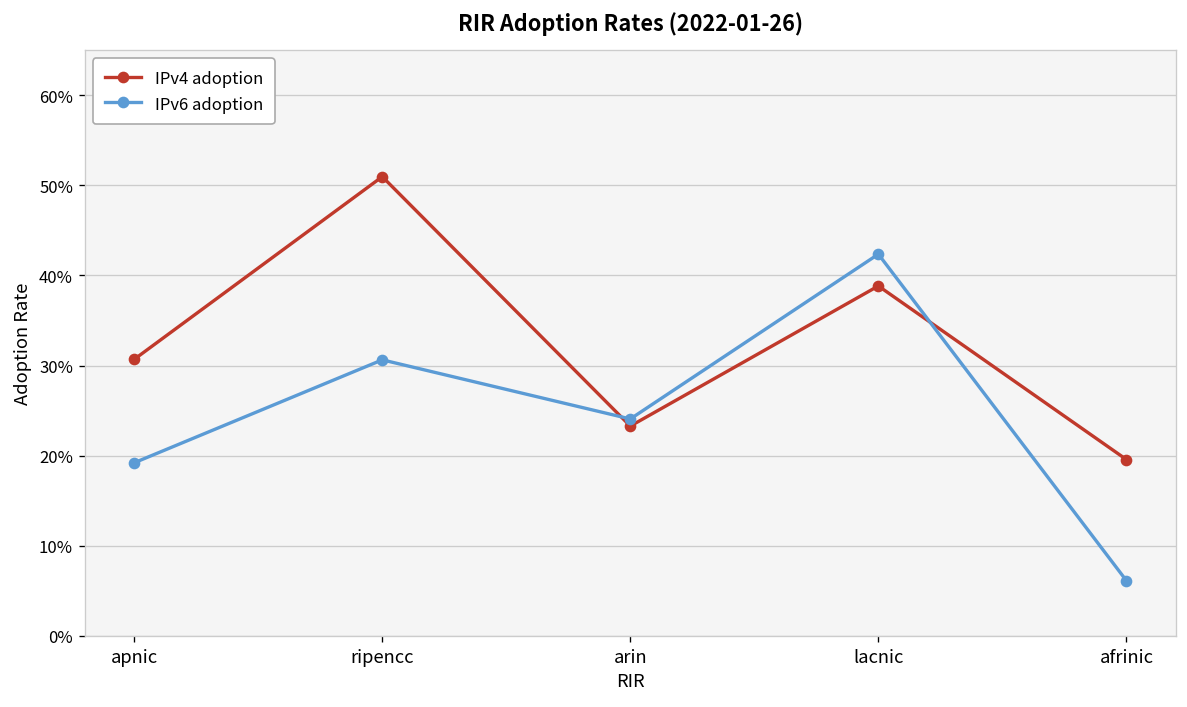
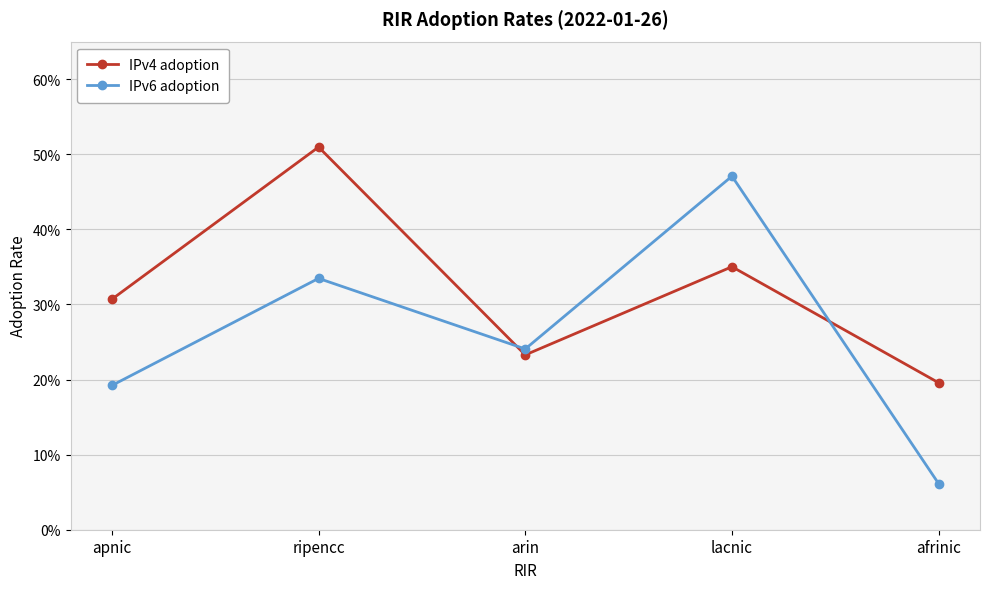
IPv6 adoption, ripencc: 31% -> 33%
IPv4 adoption, lacnic: 39% -> 35%
IPv6 adoption, lacnic: 42% -> 47%
